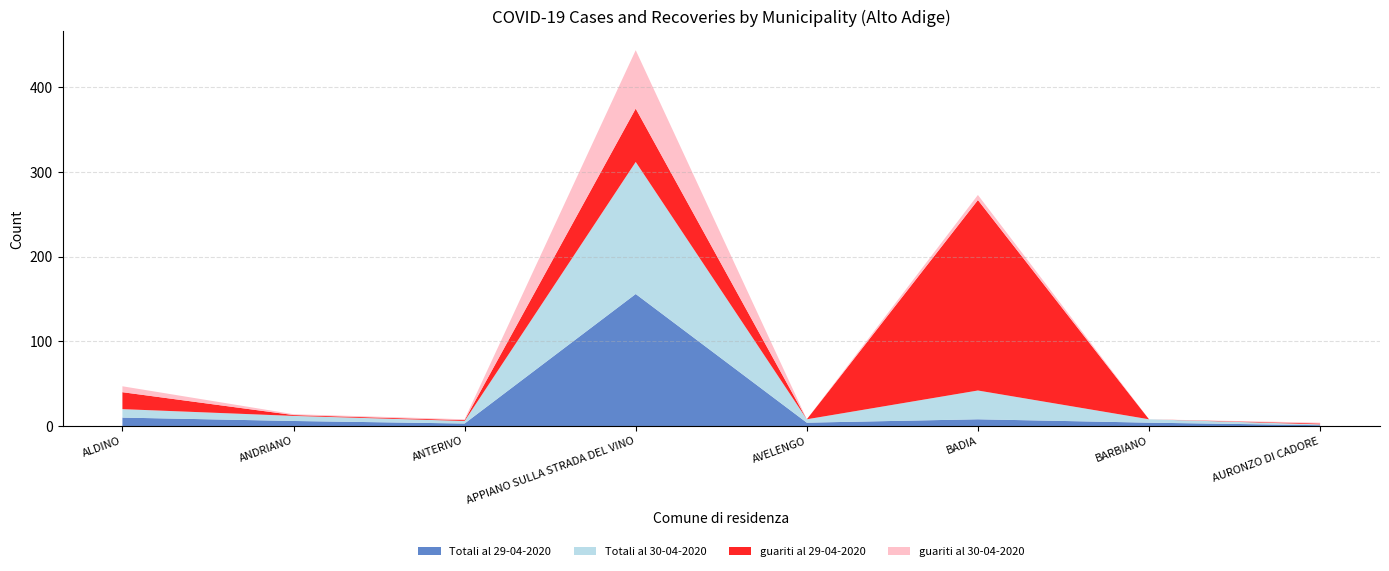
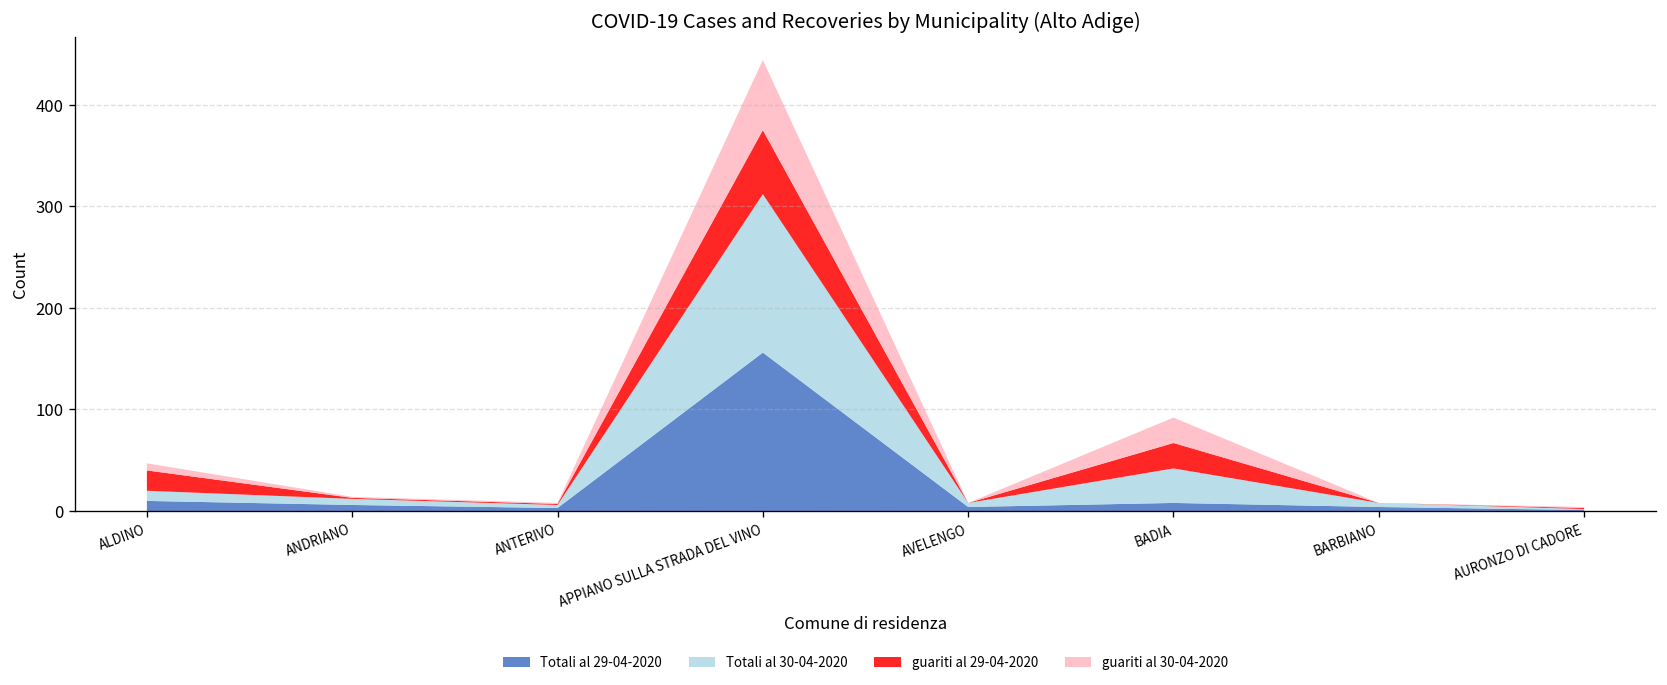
guariti al 29-04-2020, BADIA: 230 -> 30
guariti al 30-04-2020, BADIA: 10 -> 30
